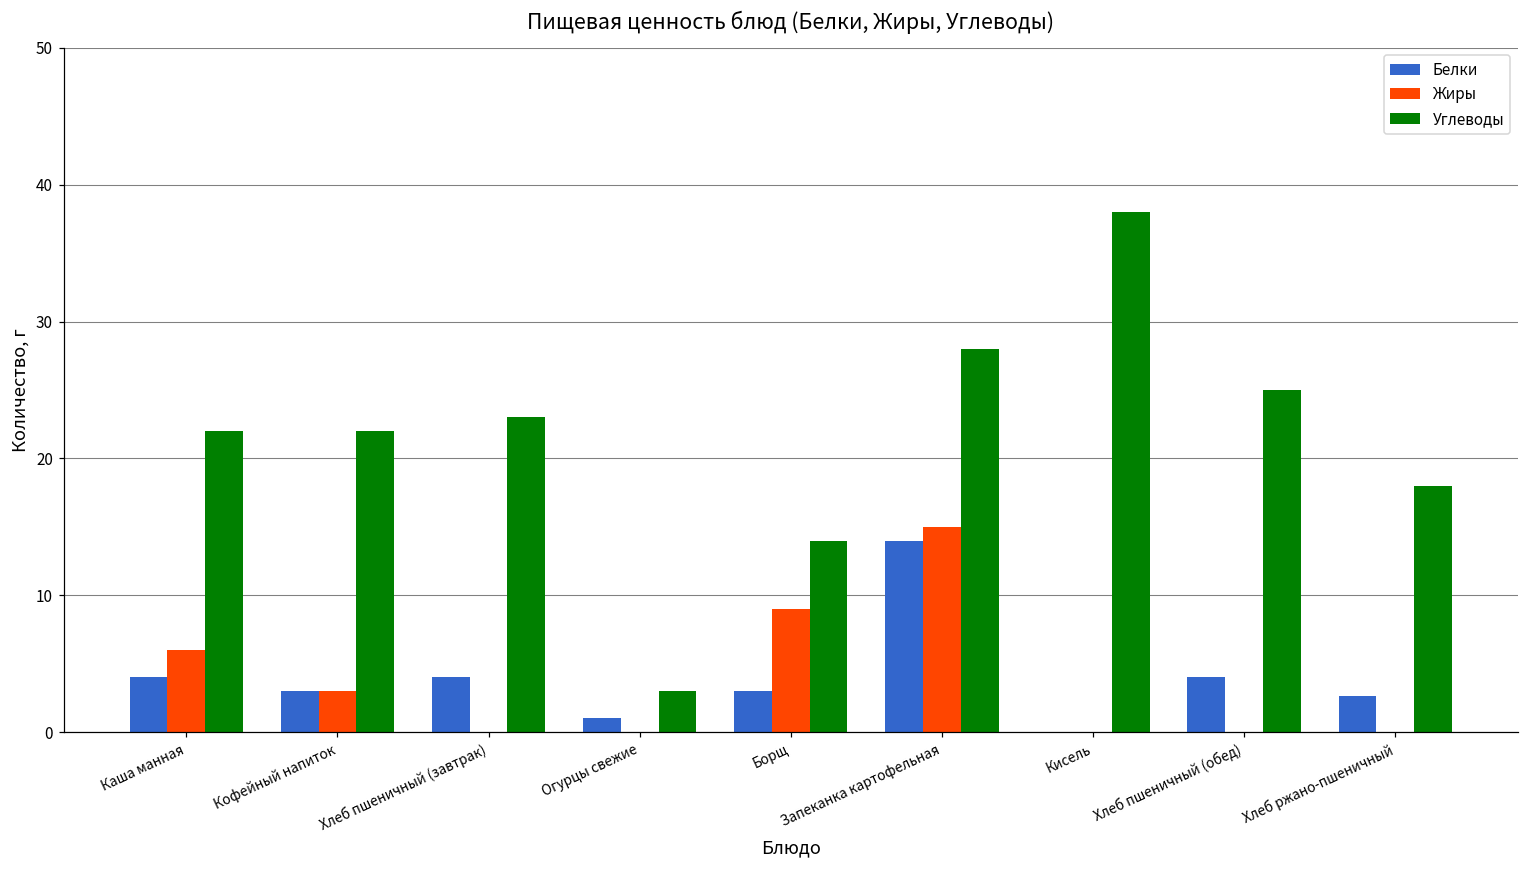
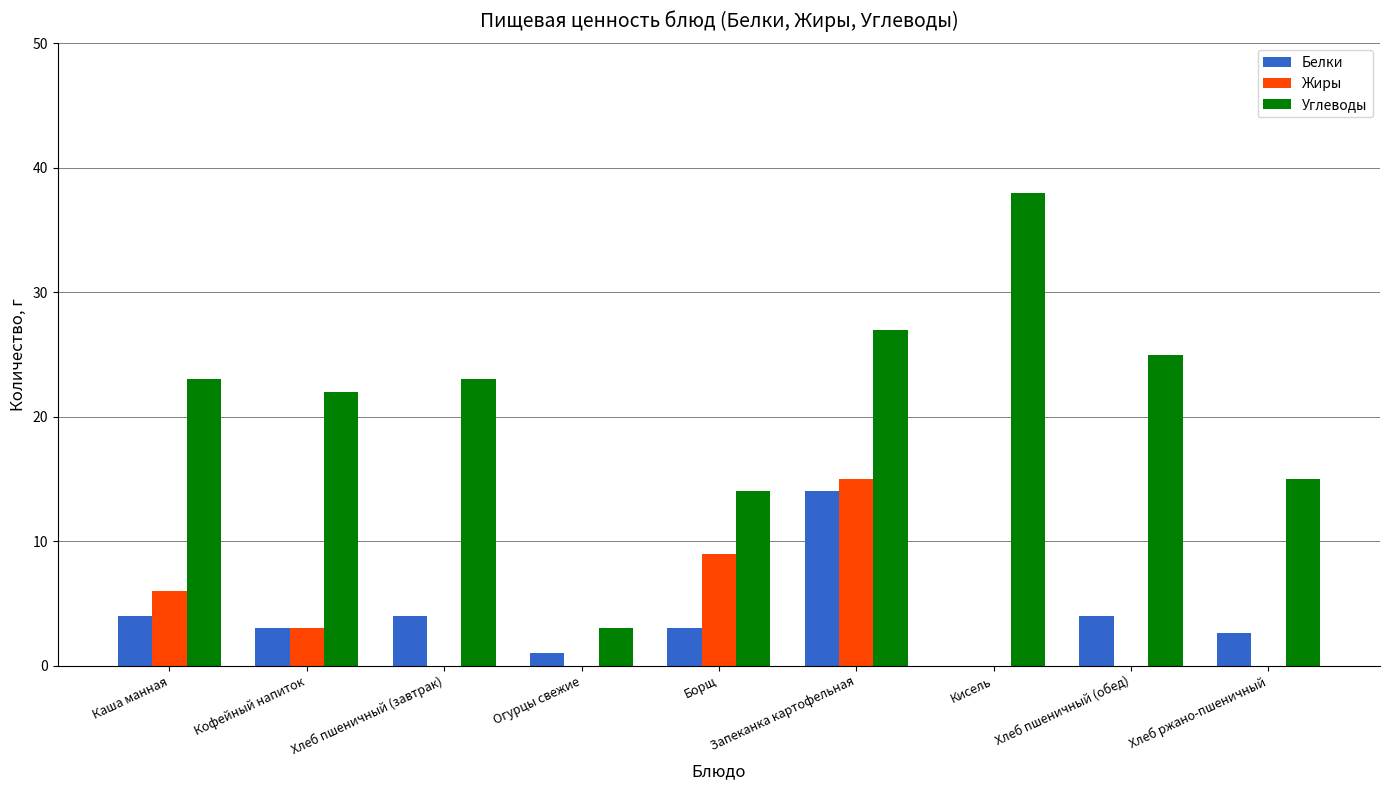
Углеводы, Каша манная: 22 -> 23
Углеводы, Запеканка картофельная: 28 -> 27
Углеводы, Хлеб ржано-пшеничный: 18 -> 15
